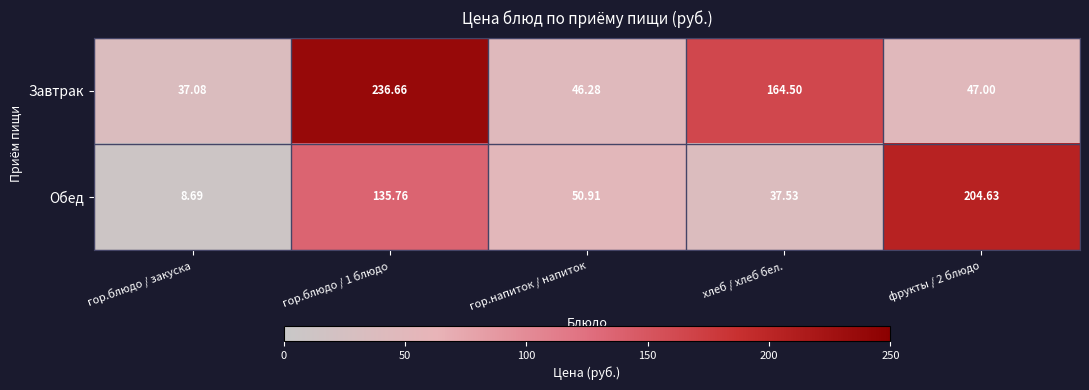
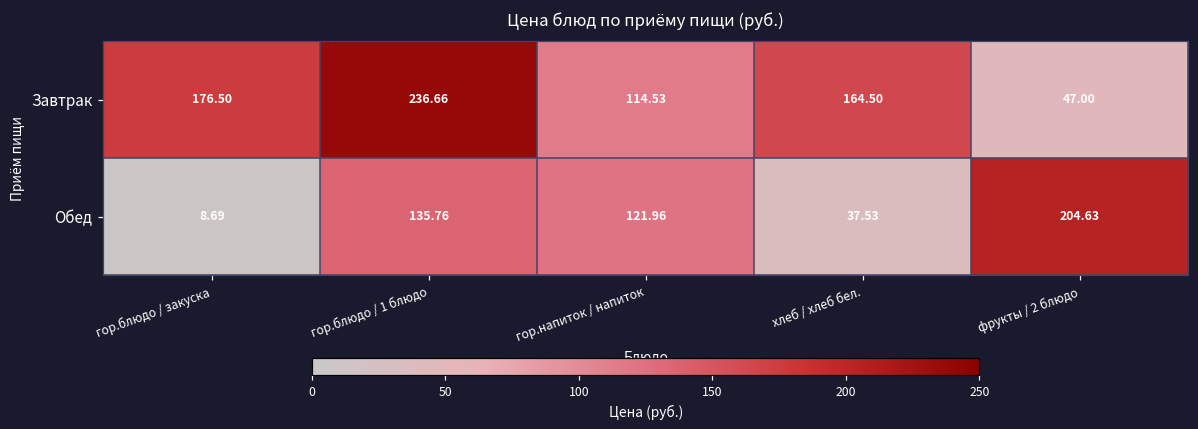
Завтрак, гор.блюдо / закуска: 37.08 -> 176.50
Завтрак, гор.напиток / напиток: 46.28 -> 114.53
Обед, гор.напиток / напиток: 50.91 -> 121.96
